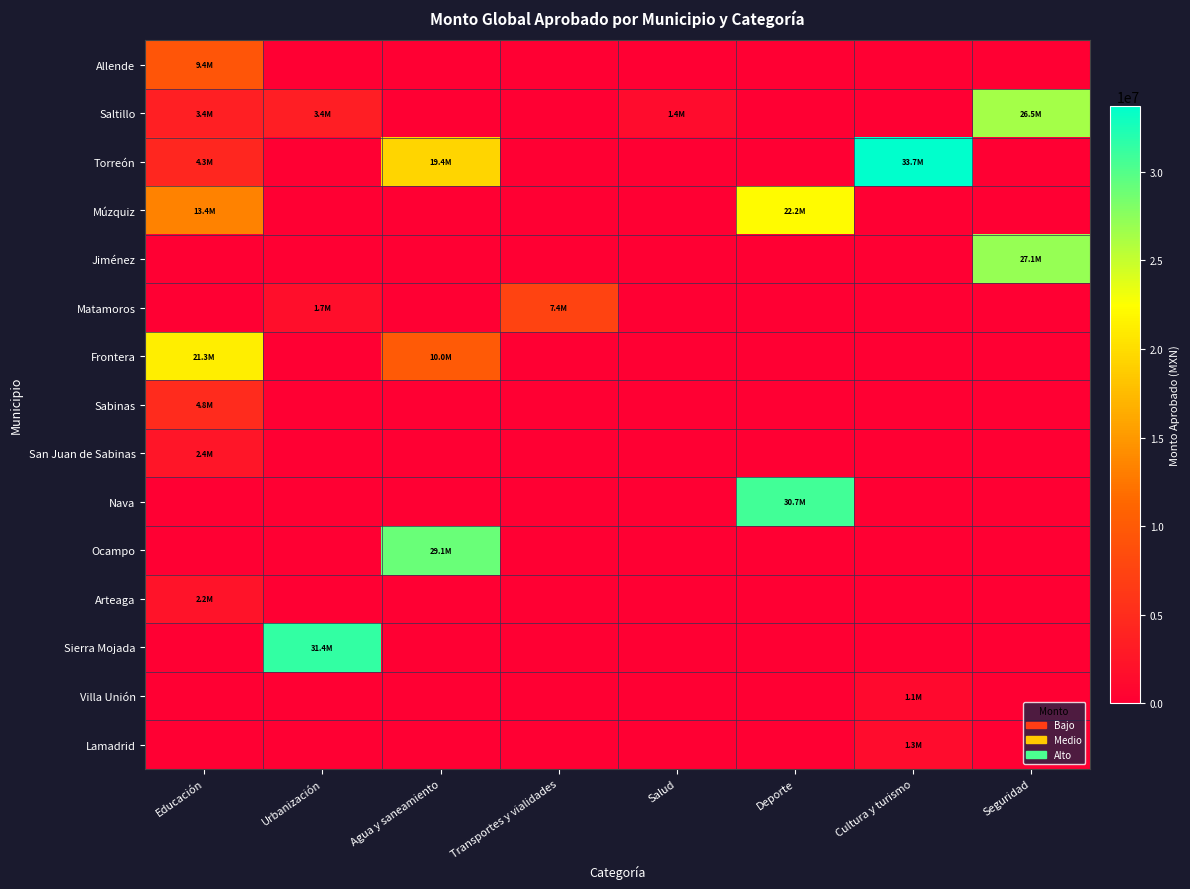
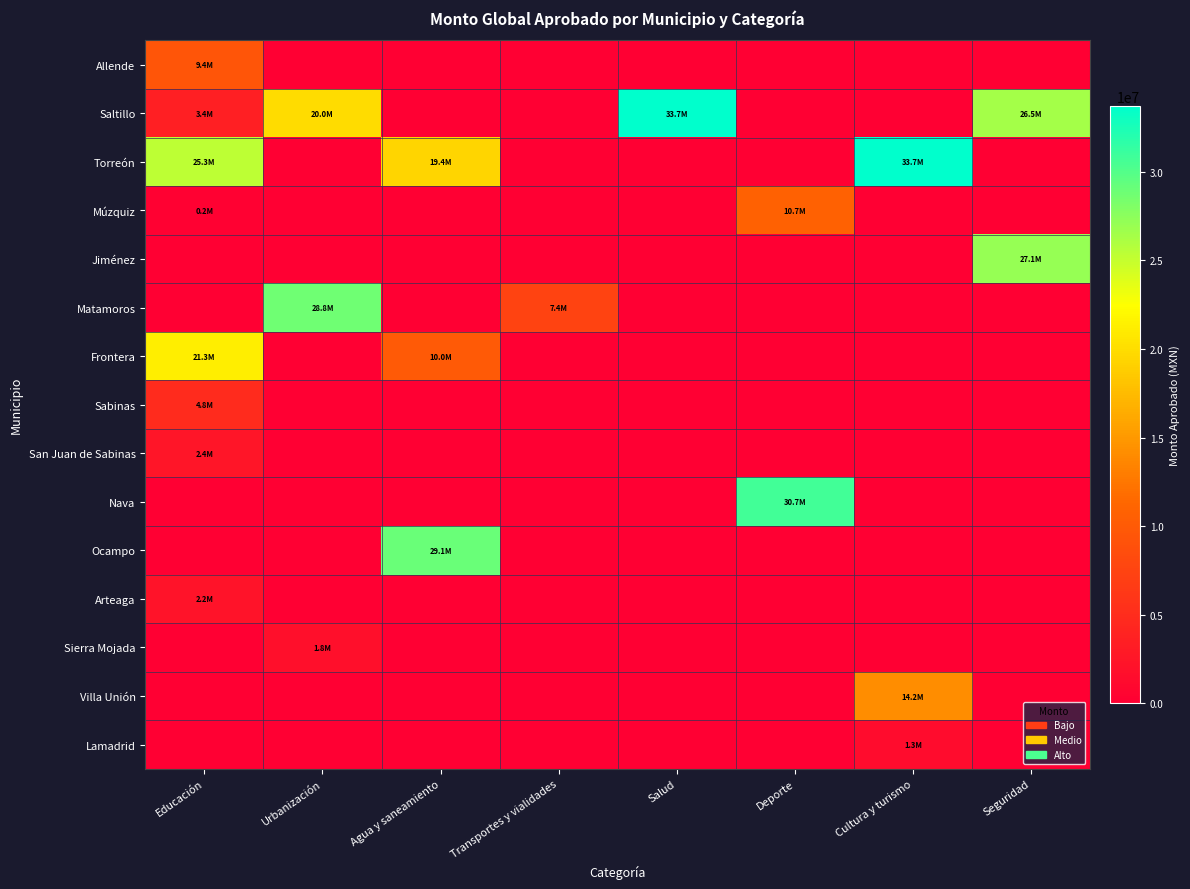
Saltillo, Urbanización: 3.4M -> 20.0M
Saltillo, Salud: 1.4M -> 33.7M
Torreón, Educación: 4.3M -> 25.3M
Múzquiz, Educación: 13.4M -> 0.2M
Múzquiz, Deporte: 22.2M -> 10.7M
Matamoros, Urbanización: 1.7M -> 28.8M
Sierra Mojada, Urbanización: 31.4M -> 1.8M
Villa Unión, Cultura y turismo: 1.1M -> 14.2M
